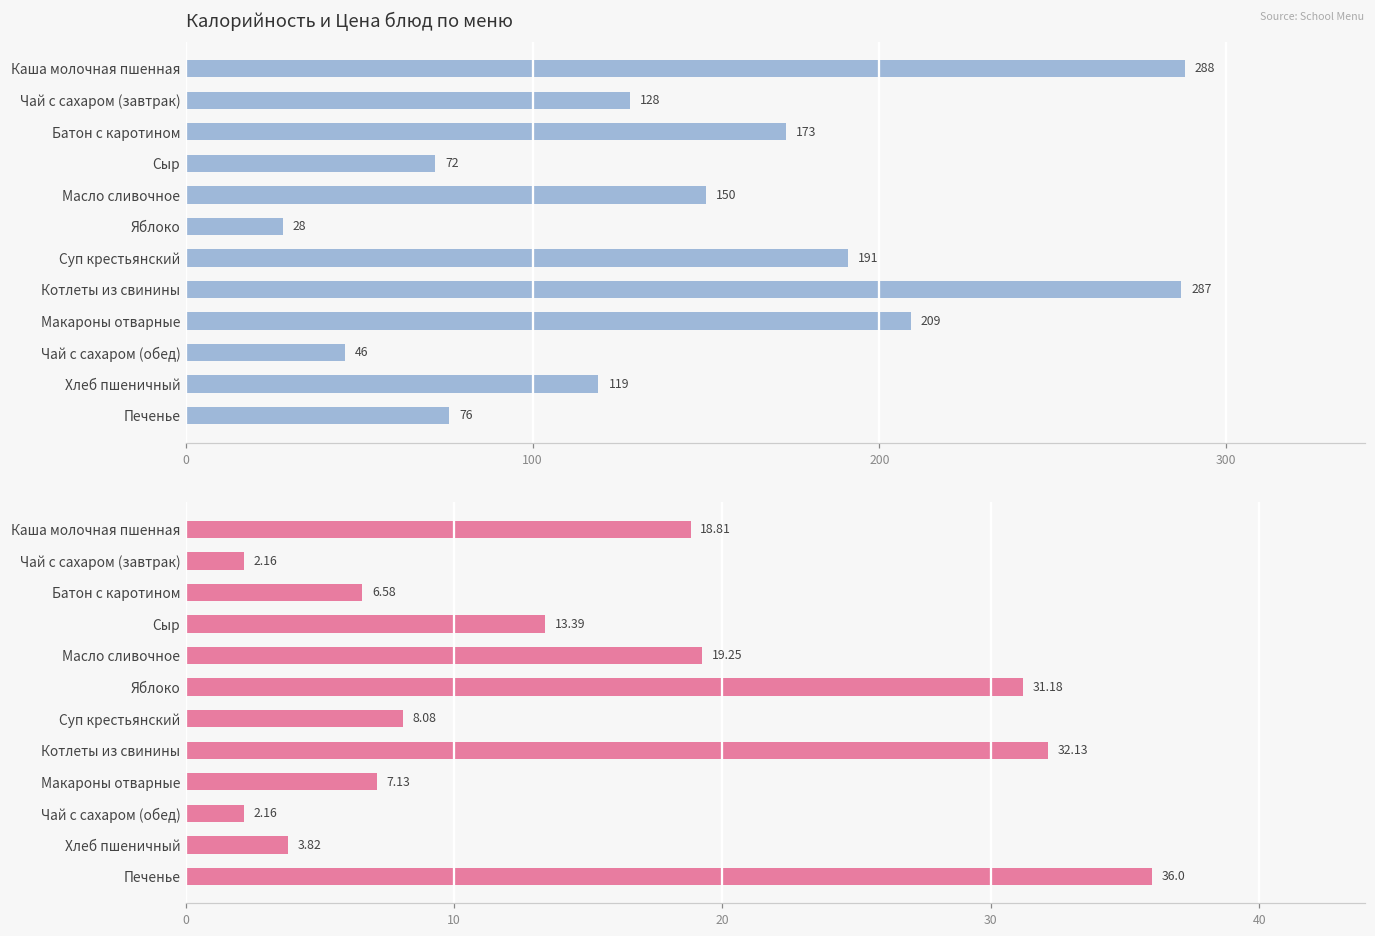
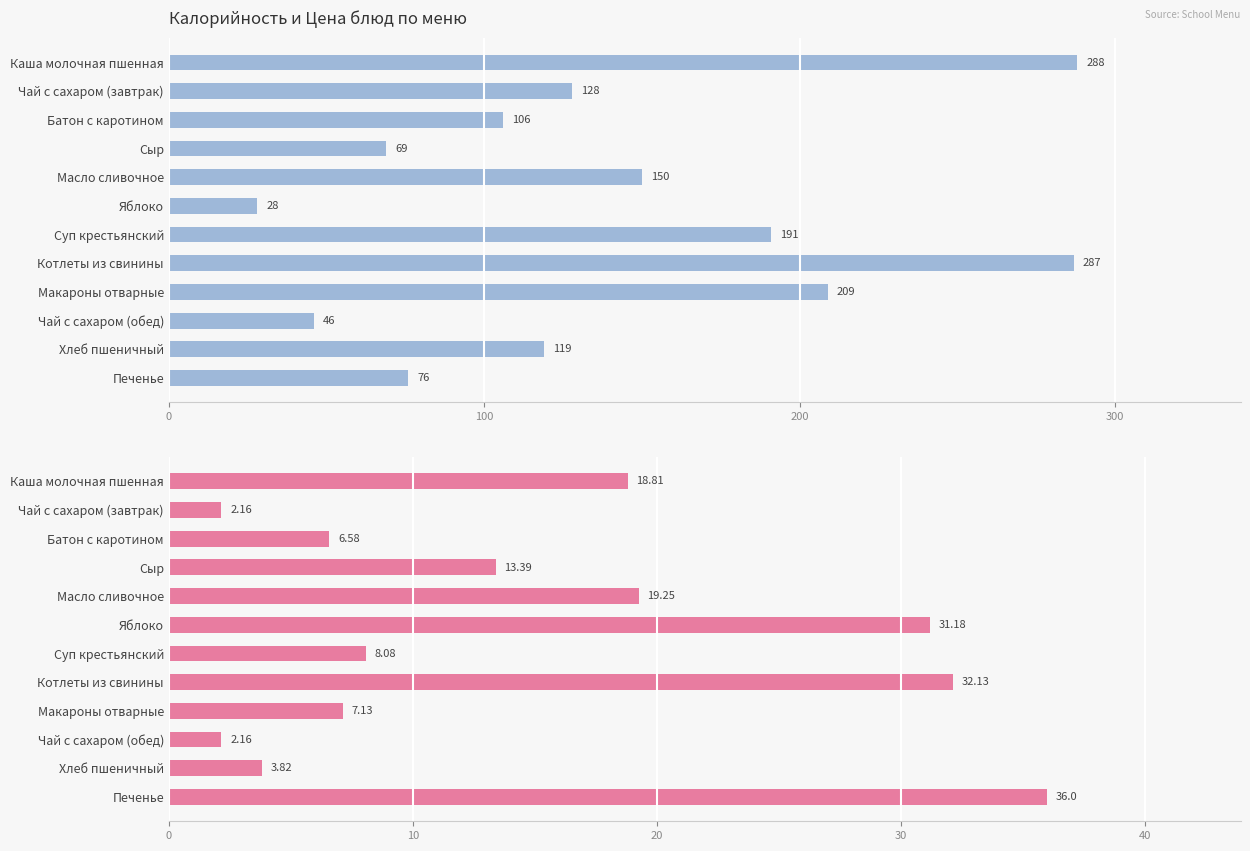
Калорийность и Цена блюд по меню, Батон с каротином: 173 -> 106
Калорийность и Цена блюд по меню, Сыр: 72 -> 69
